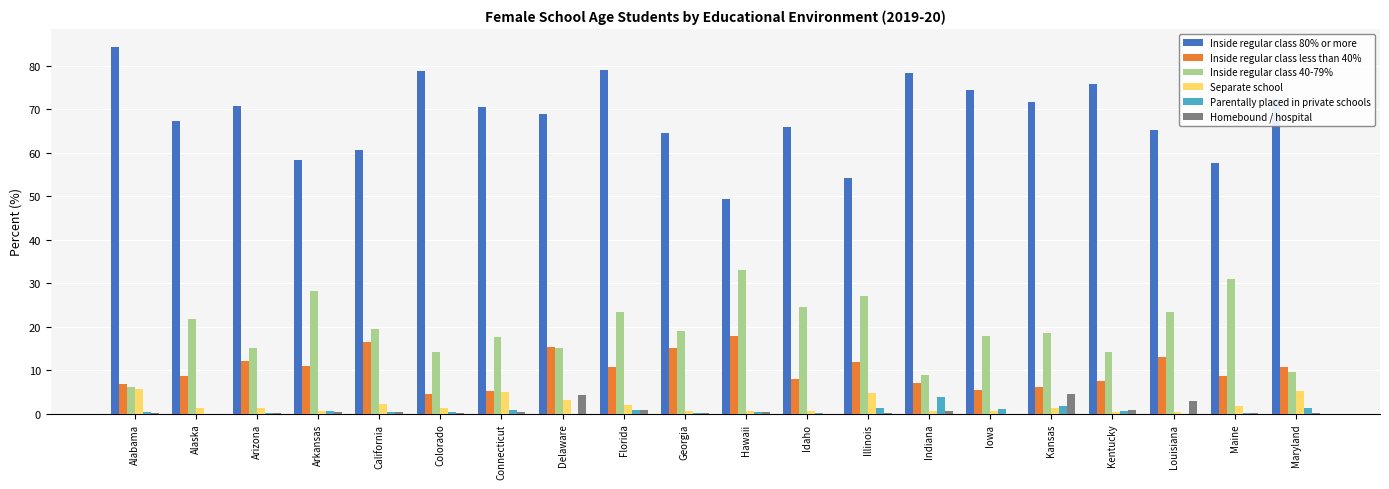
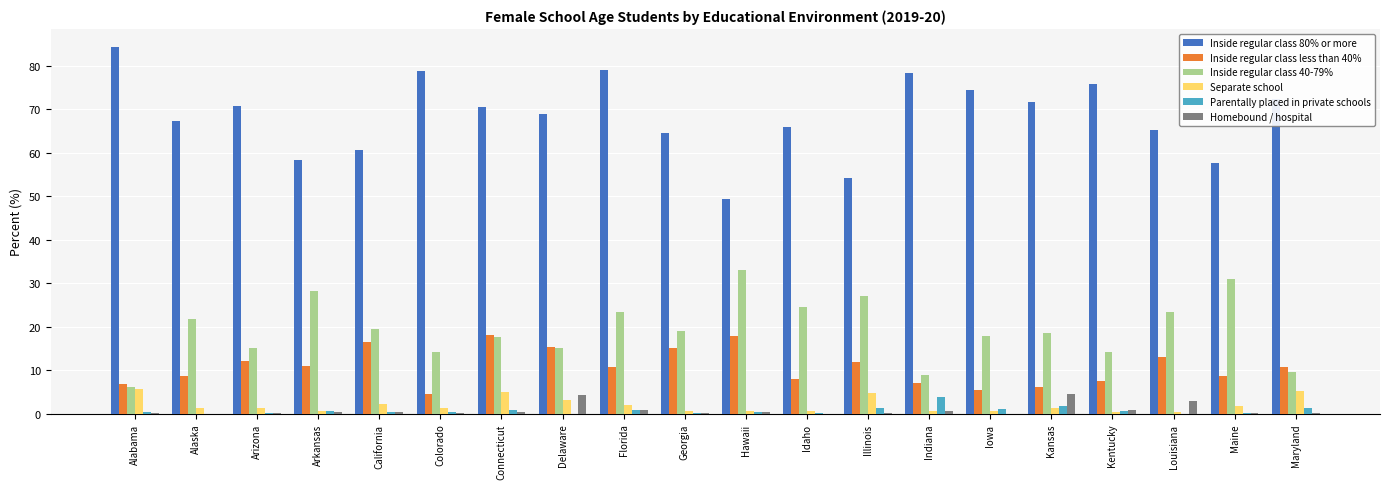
Inside regular class less than 40%, Connecticut: 5 -> 18
